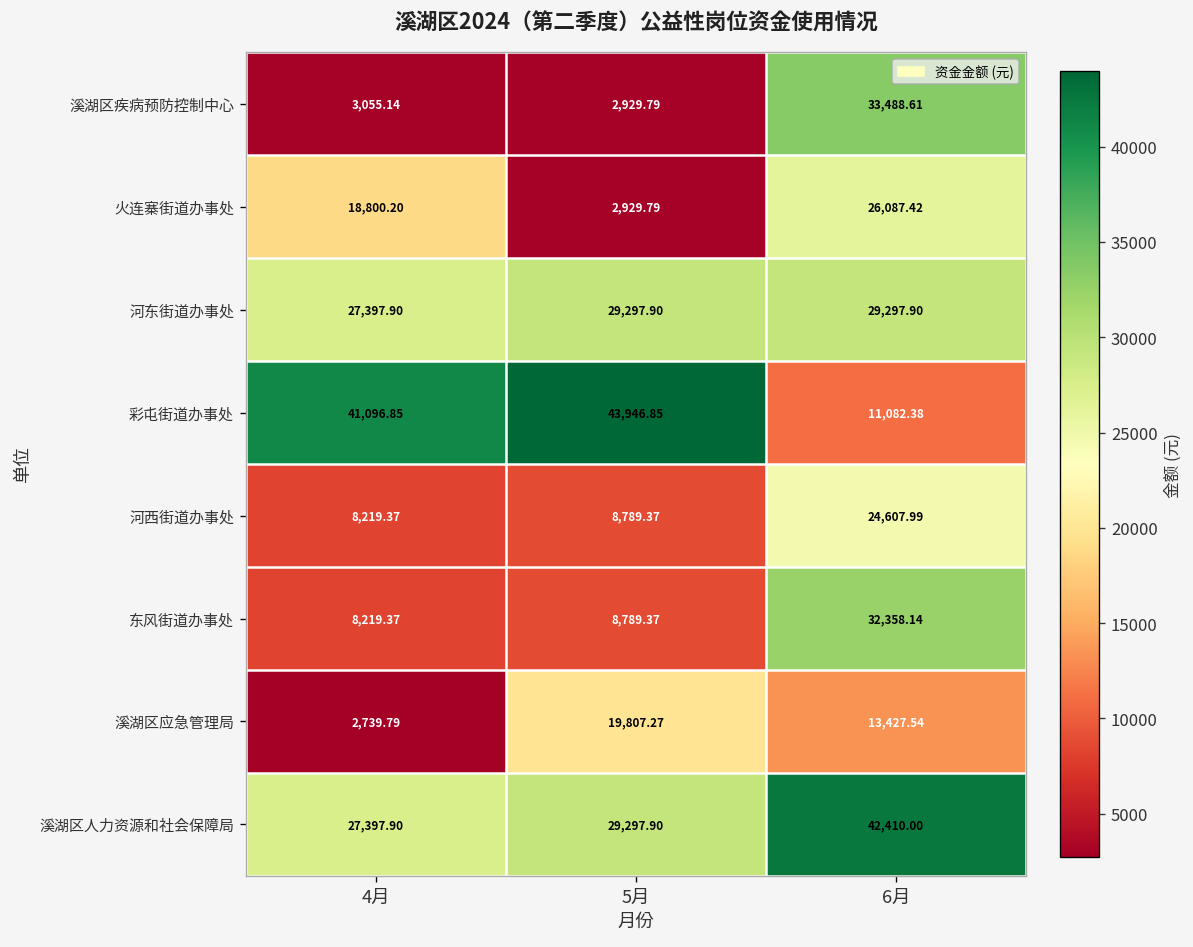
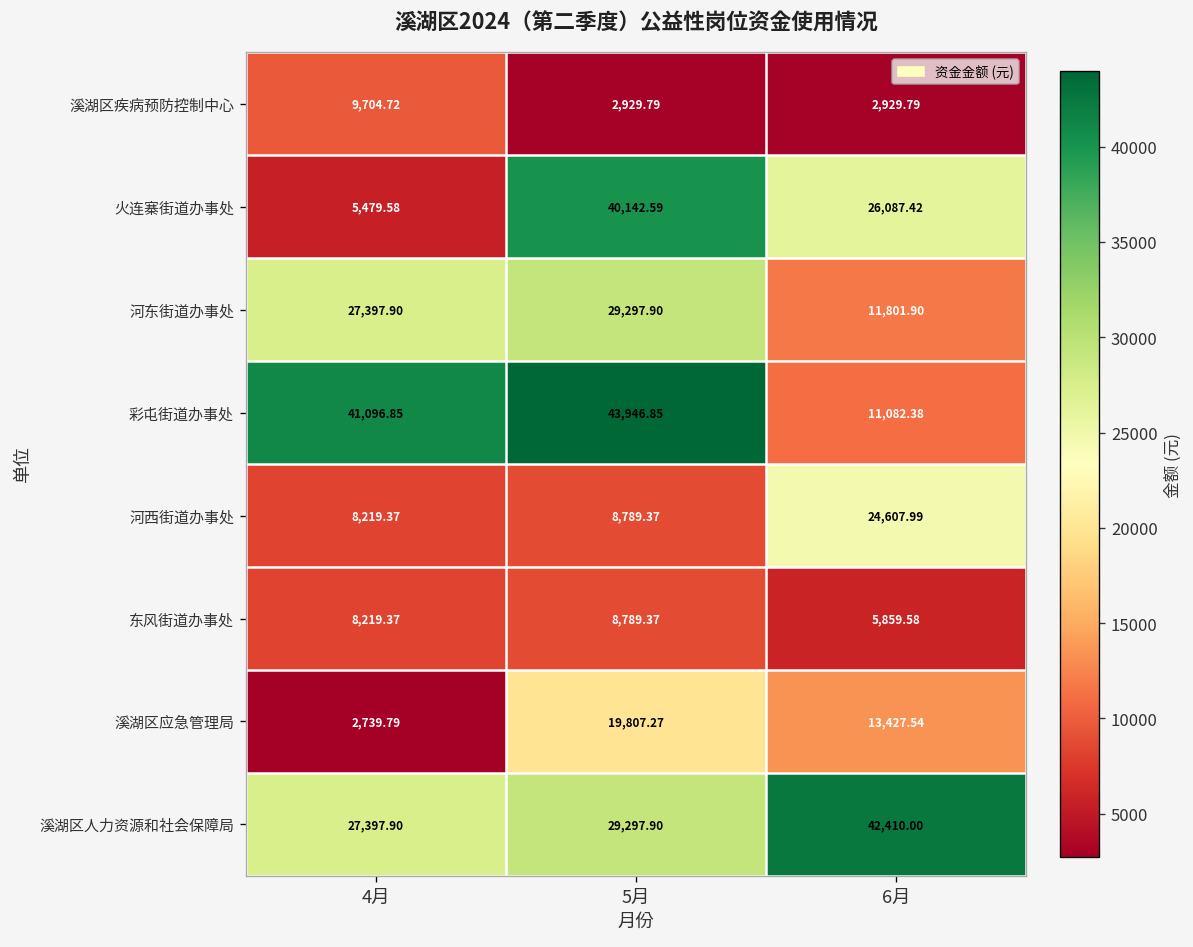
溪湖区疾病预防控制中心, 4月: 3,055.14 -> 9,704.72
溪湖区疾病预防控制中心, 6月: 33,488.61 -> 2,929.79
火连寨街道办事处, 4月: 18,800.20 -> 5,479.58
火连寨街道办事处, 5月: 2,929.79 -> 40,142.59
河东街道办事处, 6月: 29,297.90 -> 11,801.90
东风街道办事处, 6月: 32,358.14 -> 5,859.58
